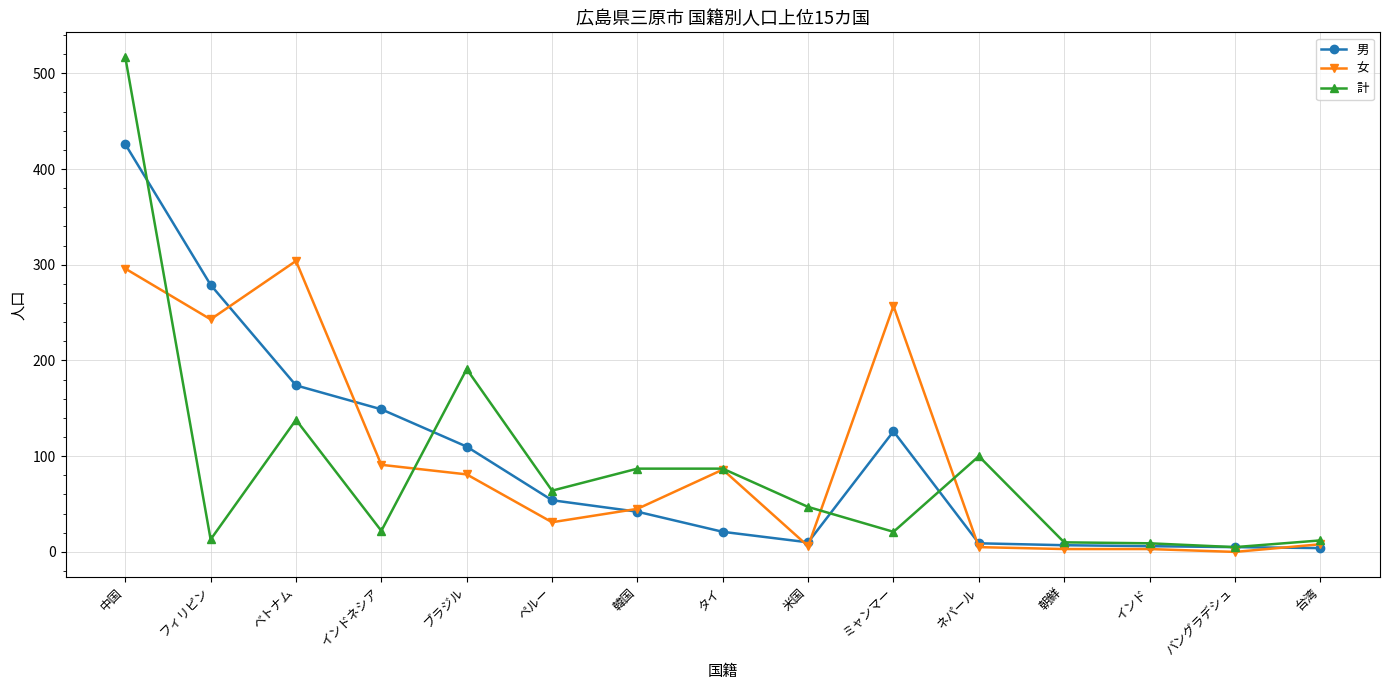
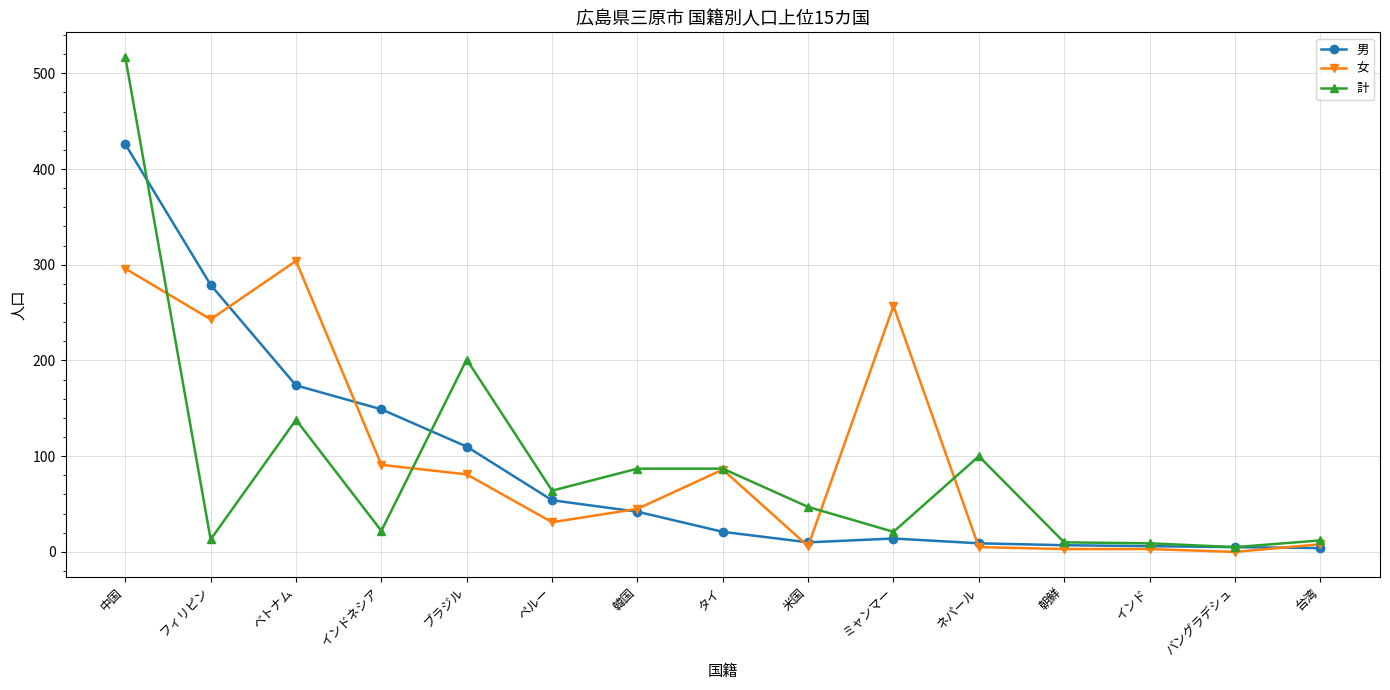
計, ブラジル: 190 -> 200
男, ミャンマー: 130 -> 10
